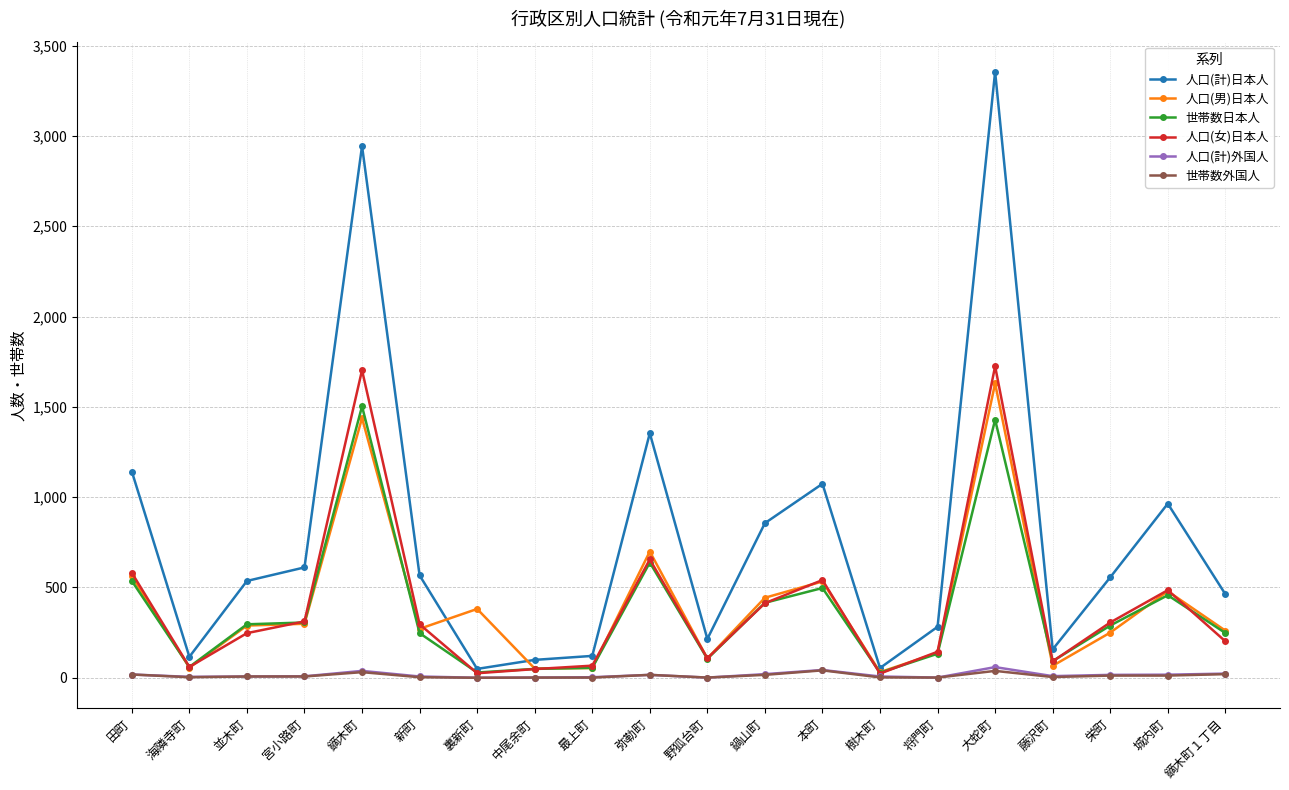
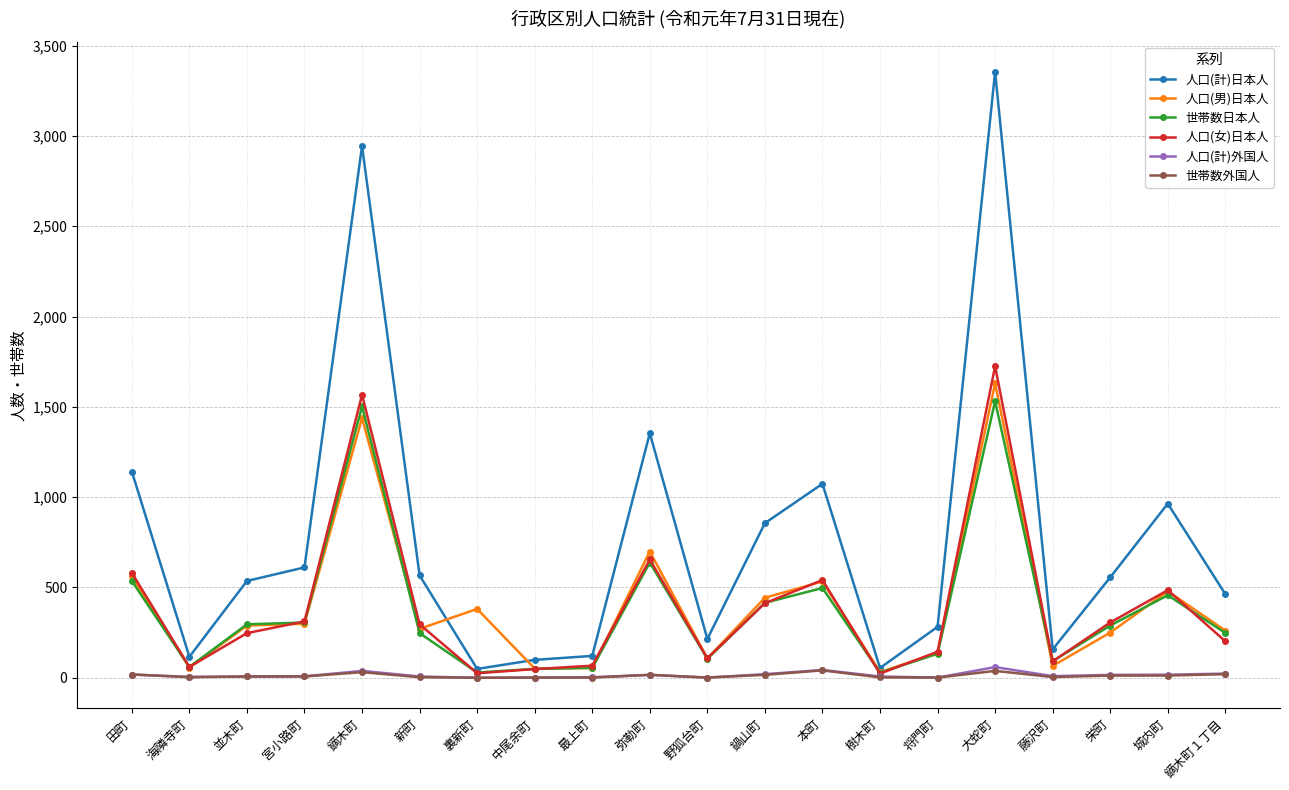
人口(女)日本人, 鏑木町: 1,700 -> 1,570
世帯数日本人, 大蛇町: 1,430 -> 1,530
